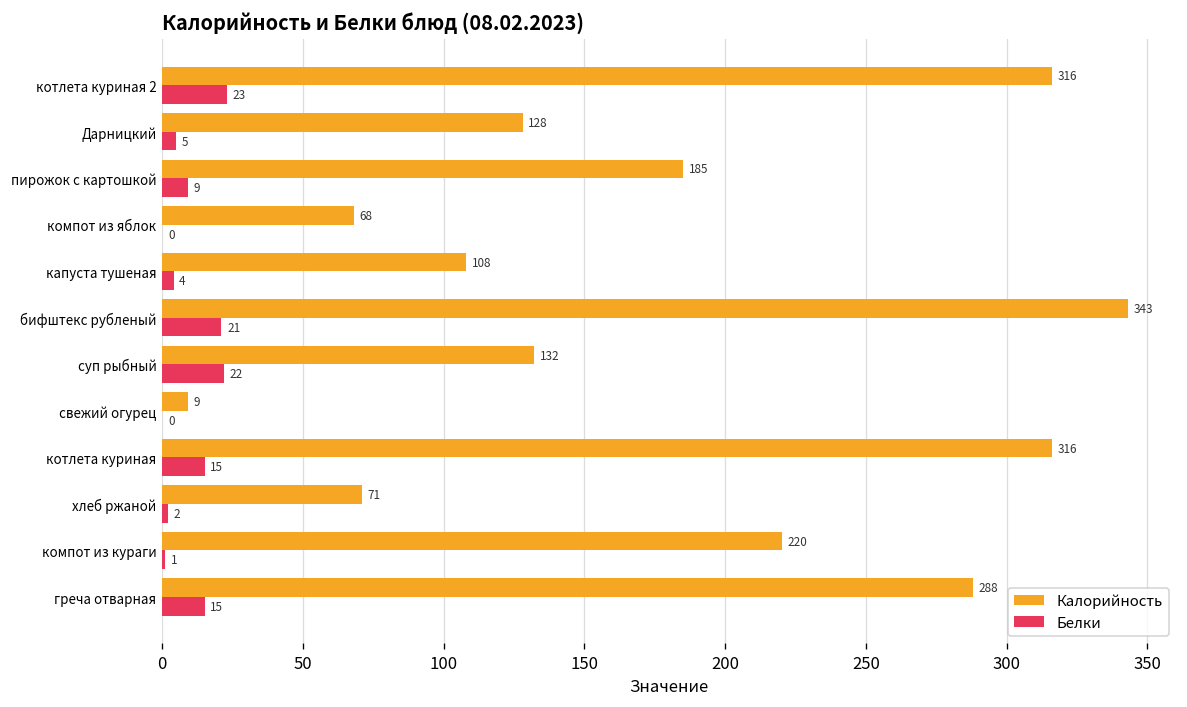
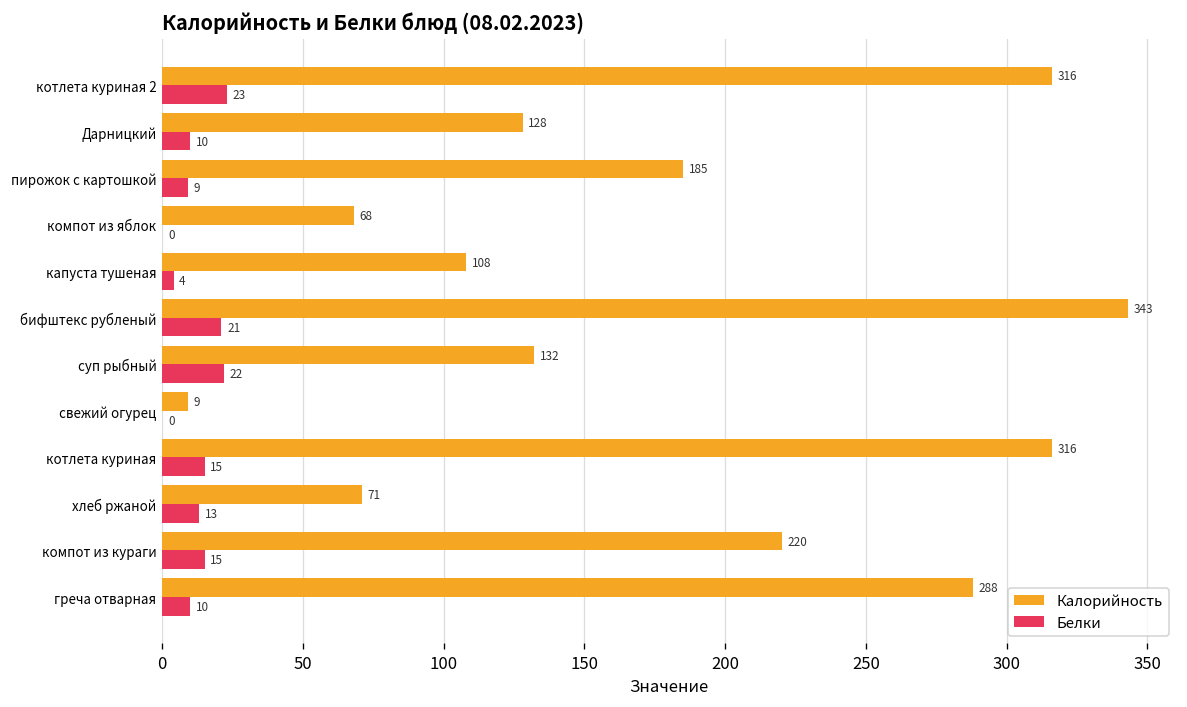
Белки, Дарницкий: 5 -> 10
Белки, хлеб ржаной: 2 -> 13
Белки, компот из кураги: 1 -> 15
Белки, греча отварная: 15 -> 10
